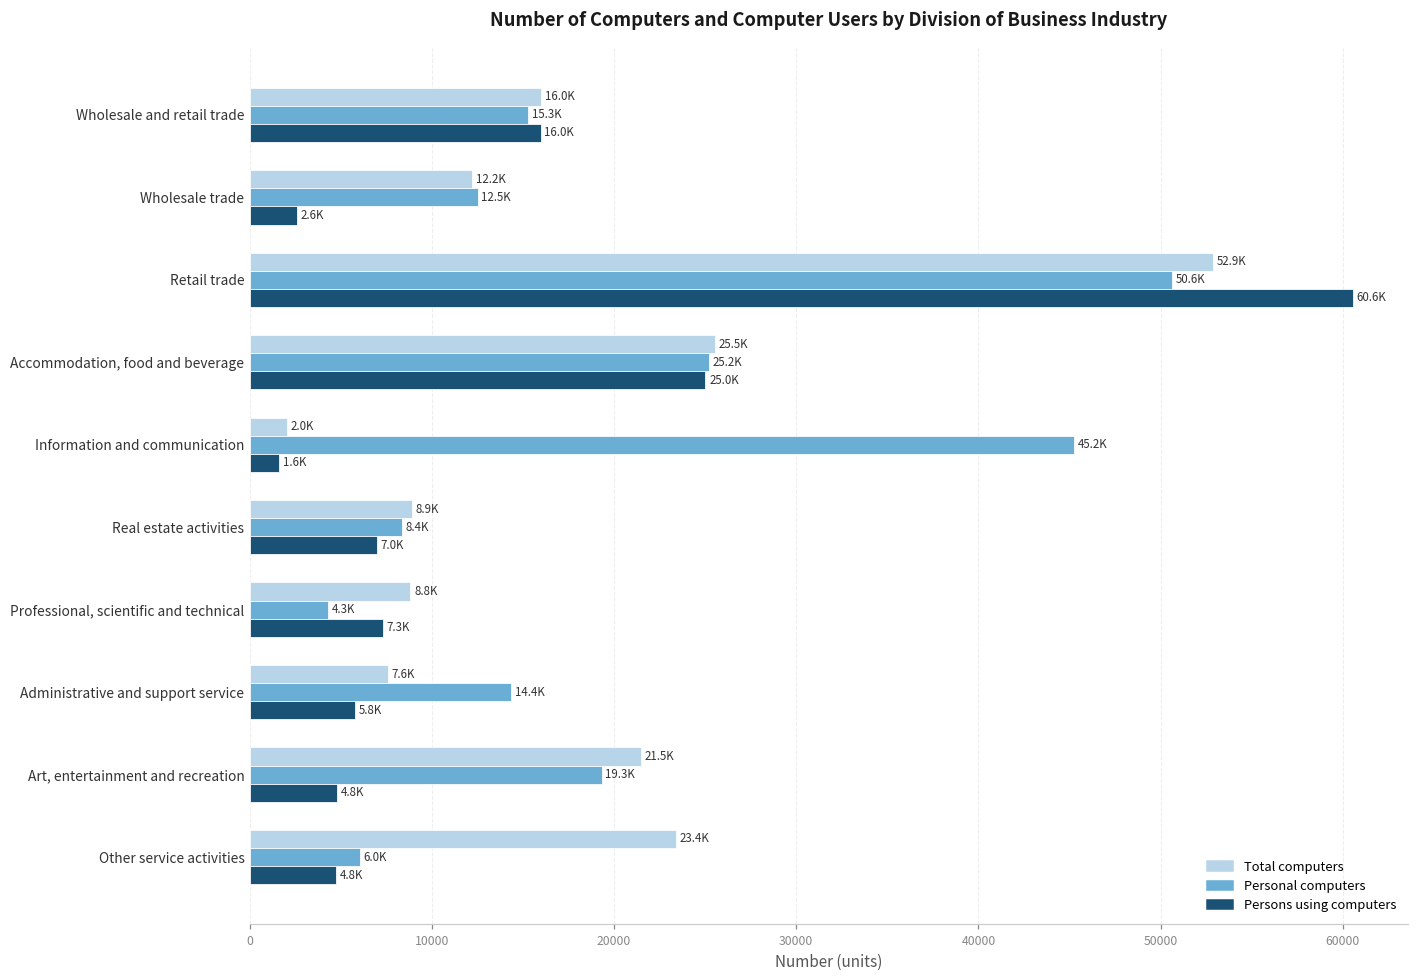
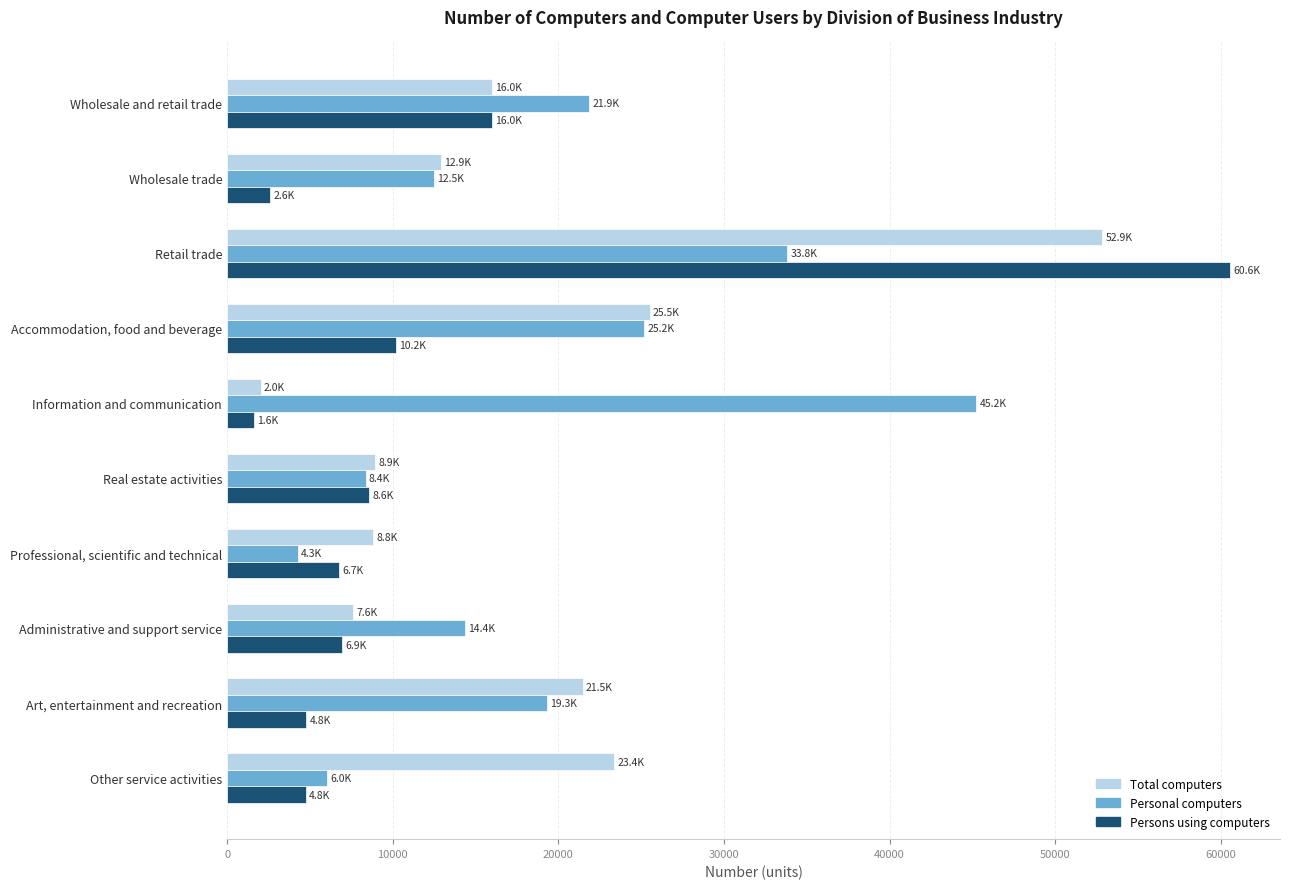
Personal computers, Wholesale and retail trade: 15.3K -> 21.9K
Total computers, Wholesale trade: 12.2K -> 12.9K
Personal computers, Retail trade: 50.6K -> 33.8K
Persons using computers, Accommodation, food and beverage: 25.0K -> 10.2K
Persons using computers, Real estate activities: 7.0K -> 8.6K
Persons using computers, Professional, scientific and technical: 7.3K -> 6.7K
Persons using computers, Administrative and support service: 5.8K -> 6.9K
